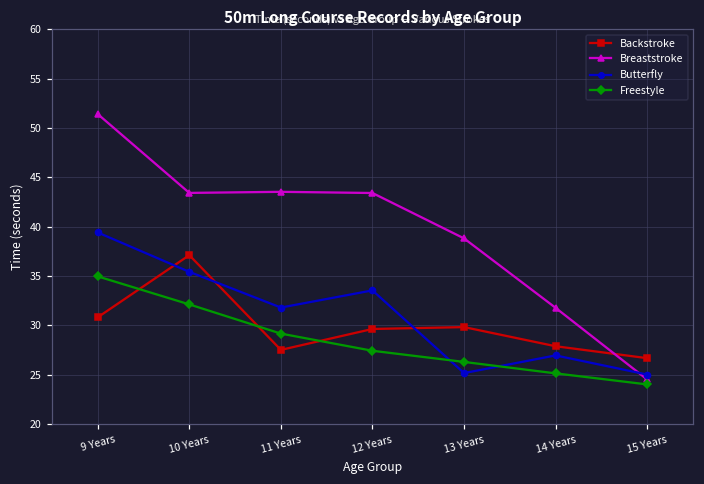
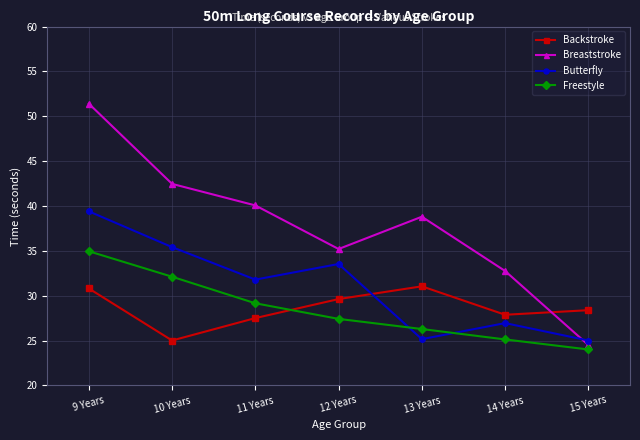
Backstroke, 10 Years: 37 -> 25
Breaststroke, 10 Years: 43 -> 42
Breaststroke, 11 Years: 44 -> 40
Breaststroke, 12 Years: 43 -> 35
Backstroke, 13 Years: 30 -> 31
Breaststroke, 14 Years: 32 -> 33
Backstroke, 15 Years: 27 -> 28
